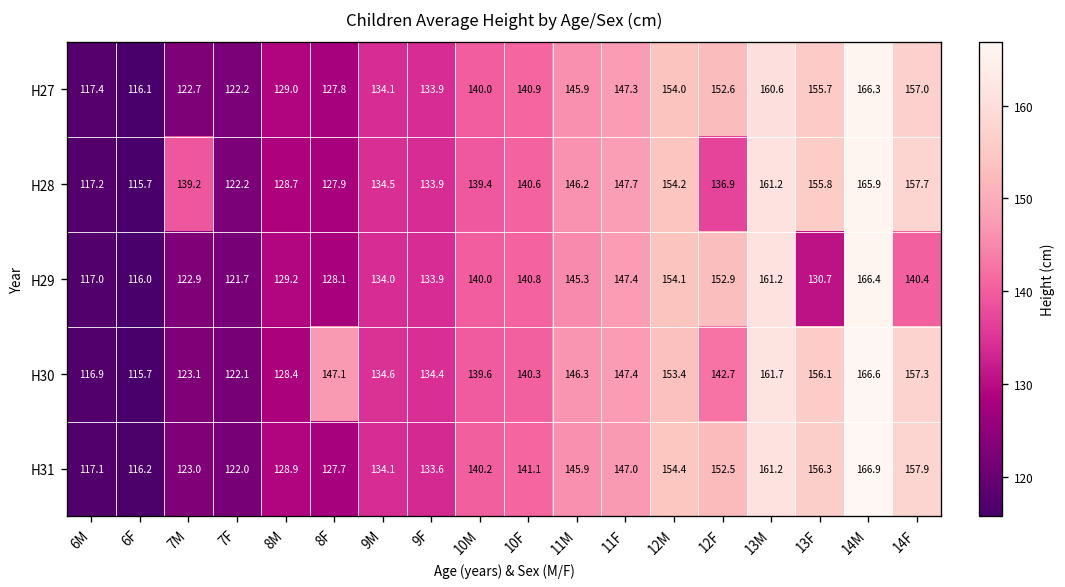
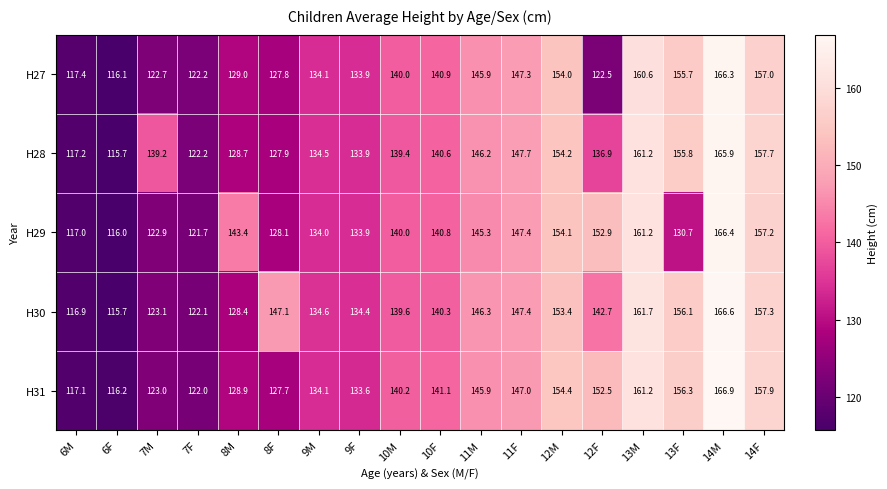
H27, 12F: 152.6 -> 122.5
H29, 8M: 129.2 -> 143.4
H29, 14F: 140.4 -> 157.2
